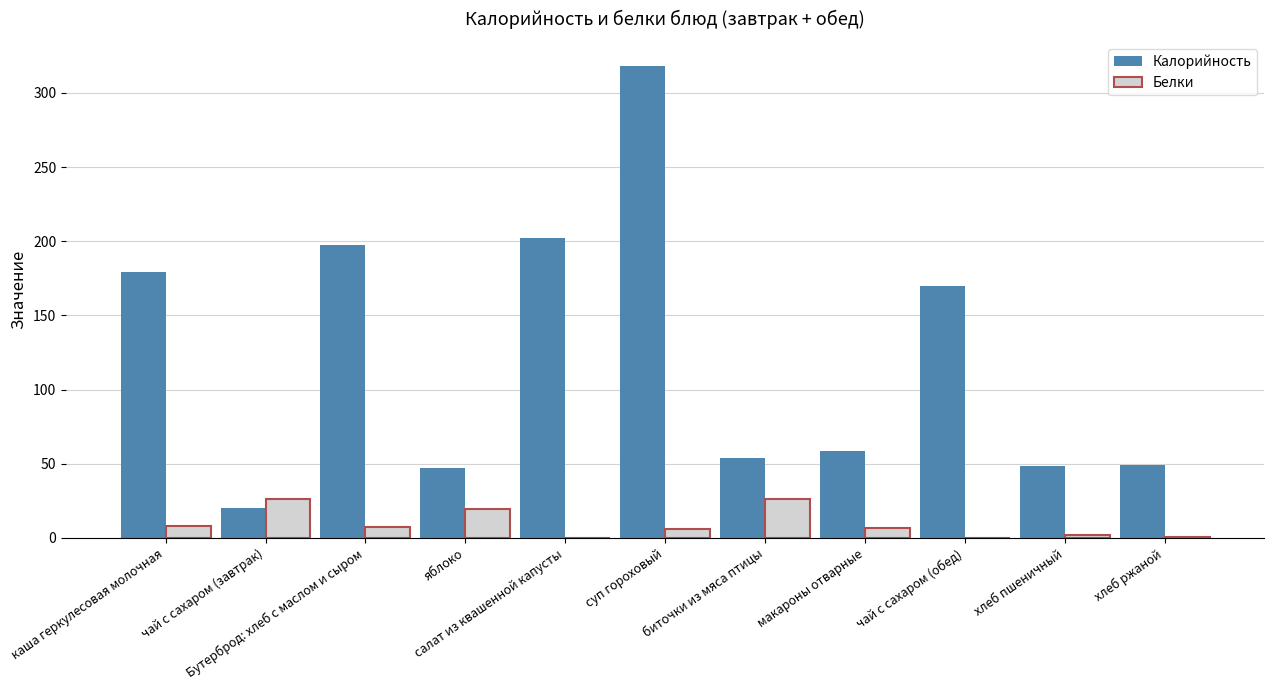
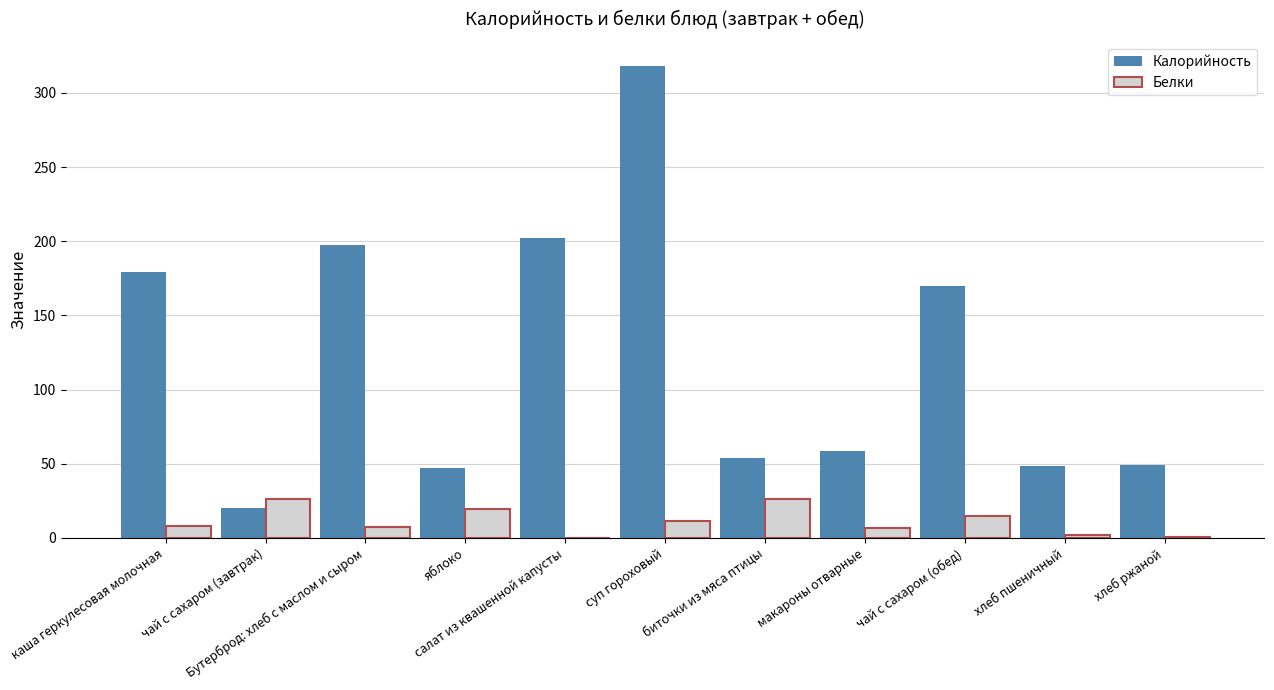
Белки, суп гороховый: 6 -> 12
Белки, чай с сахаром (обед): 0 -> 15
